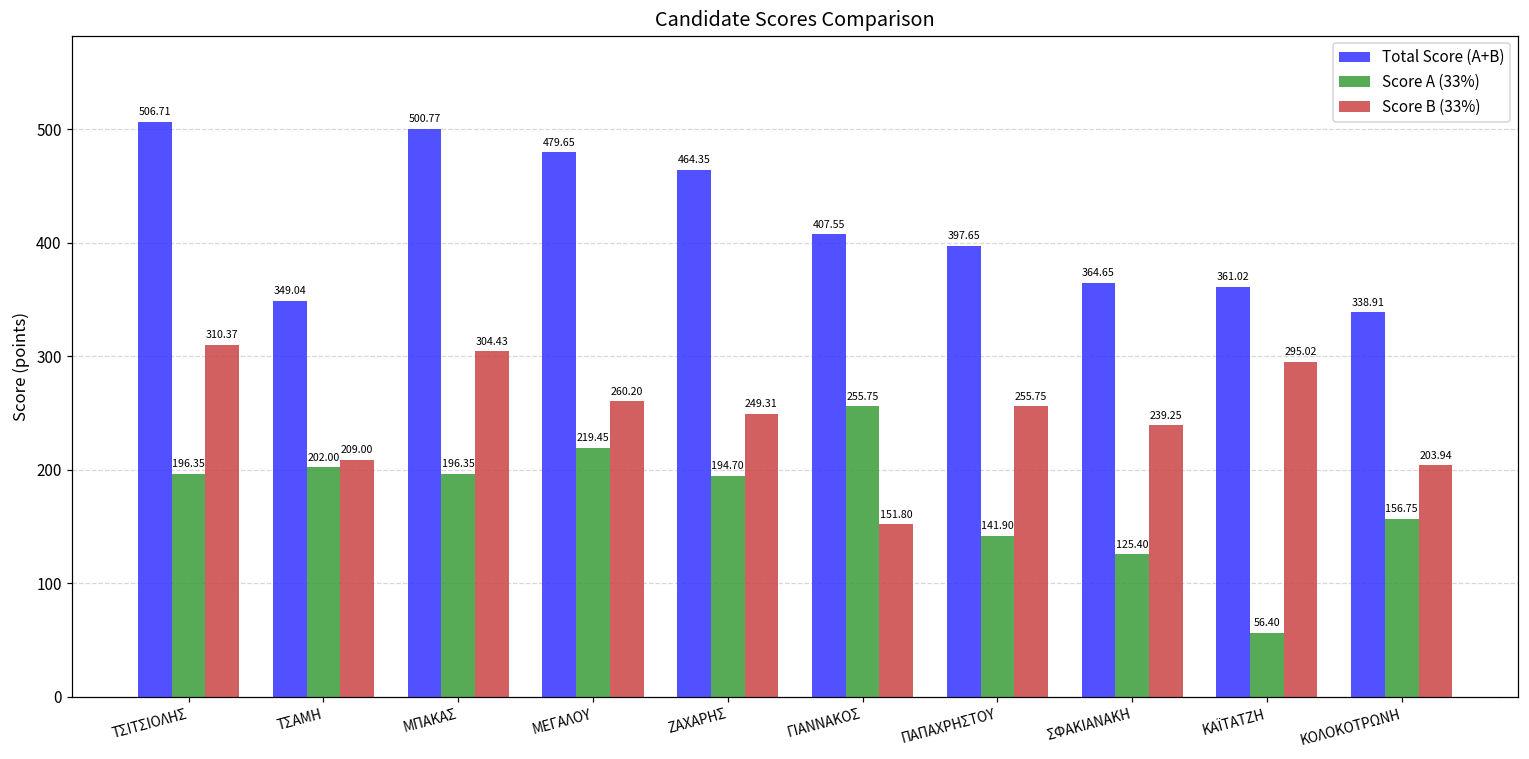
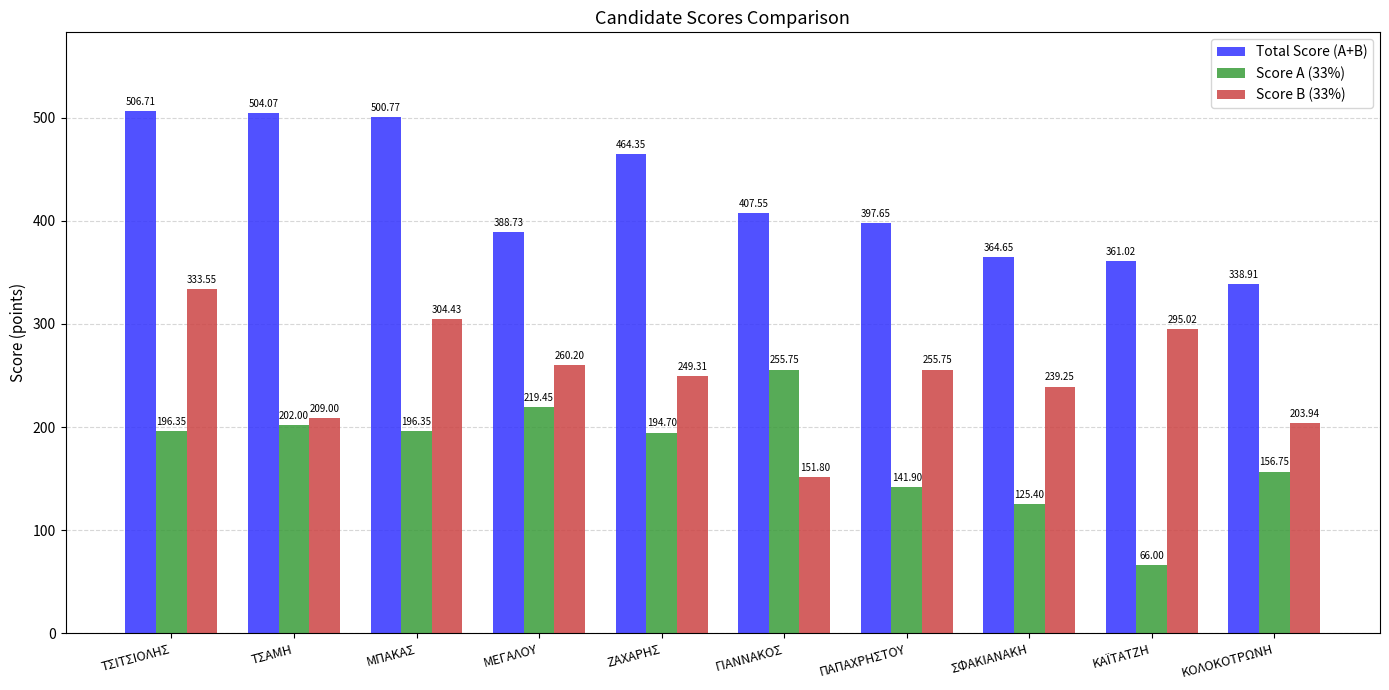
Score B (33%), ΤΣΙΤΣΙΟΛΗΣ: 310.37 -> 333.55
Total Score (A+B), ΤΣΑΜΗ: 349.04 -> 504.07
Total Score (A+B), ΜΕΓΑΛΟΥ: 479.65 -> 388.73
Score A (33%), ΚΑΪΤΑΤΖΗ: 56.40 -> 66.00
